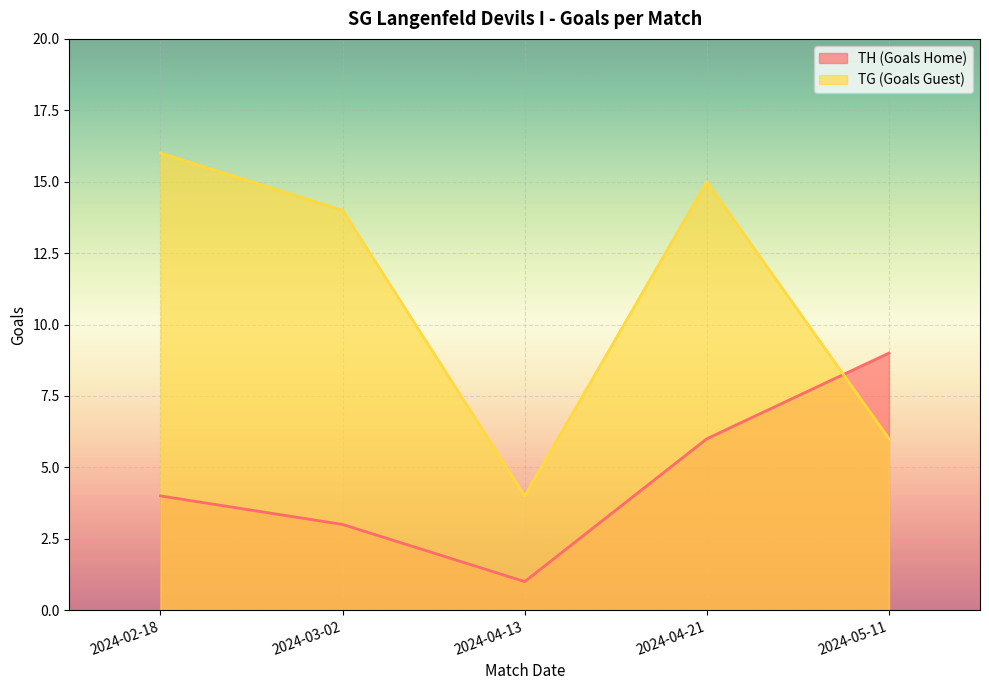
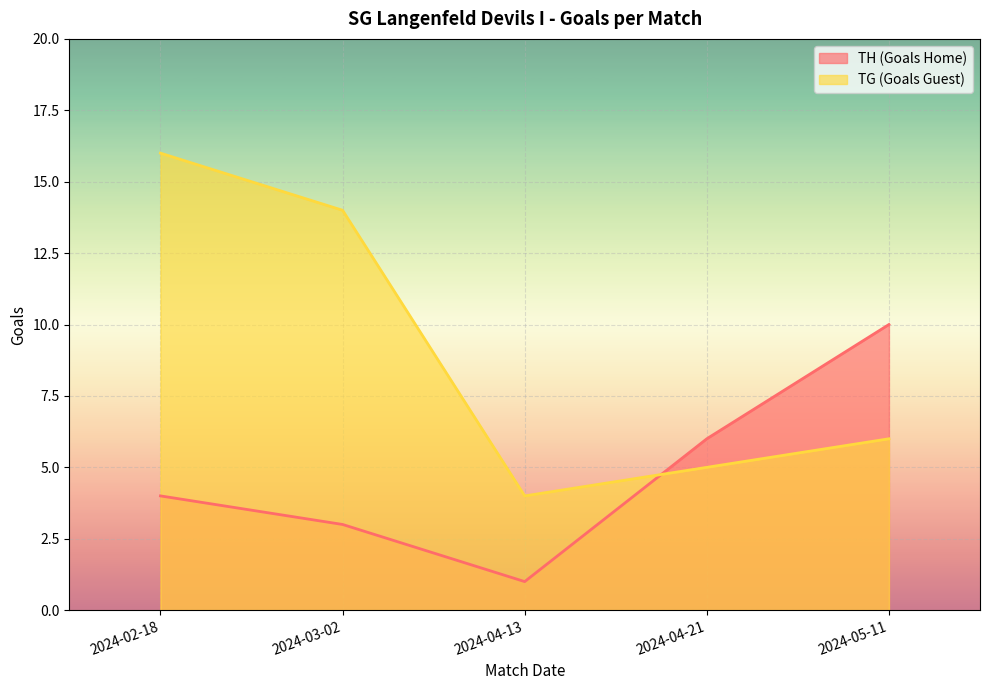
TG (Goals Guest), 2024-04-21: 15 -> 5
TH (Goals Home), 2024-05-11: 9 -> 10
